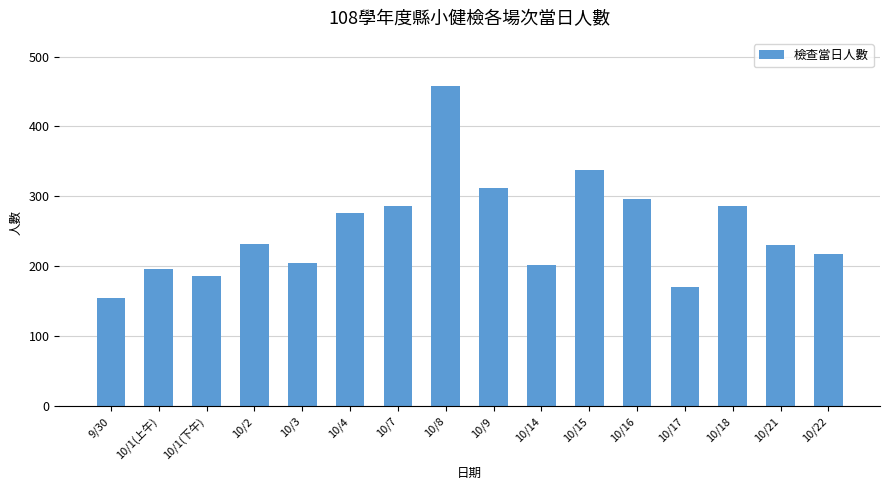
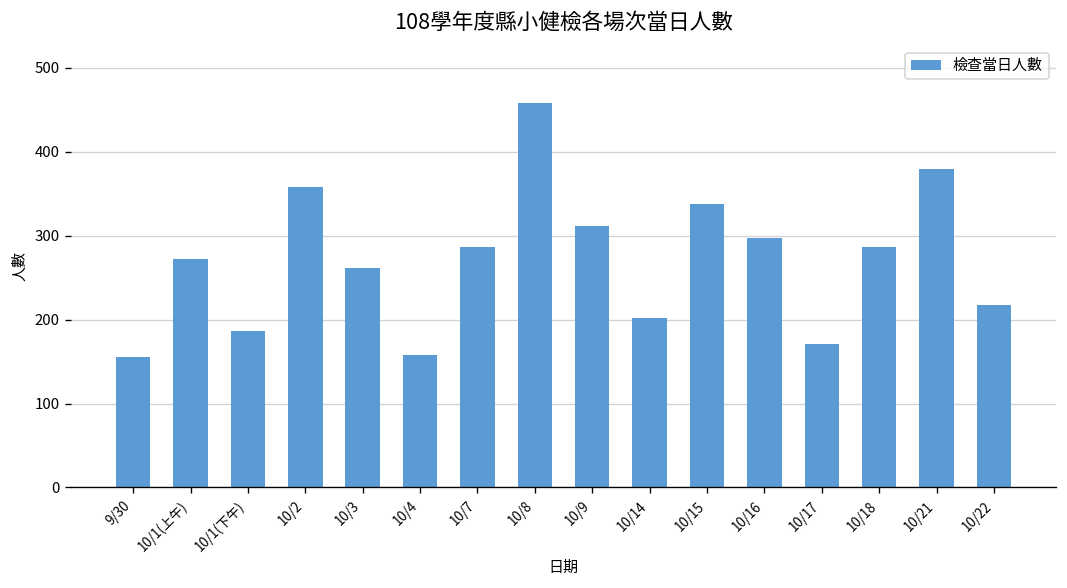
10/1(上午): 200 -> 270
10/2: 230 -> 360
10/3: 210 -> 260
10/4: 280 -> 160
10/21: 230 -> 380
